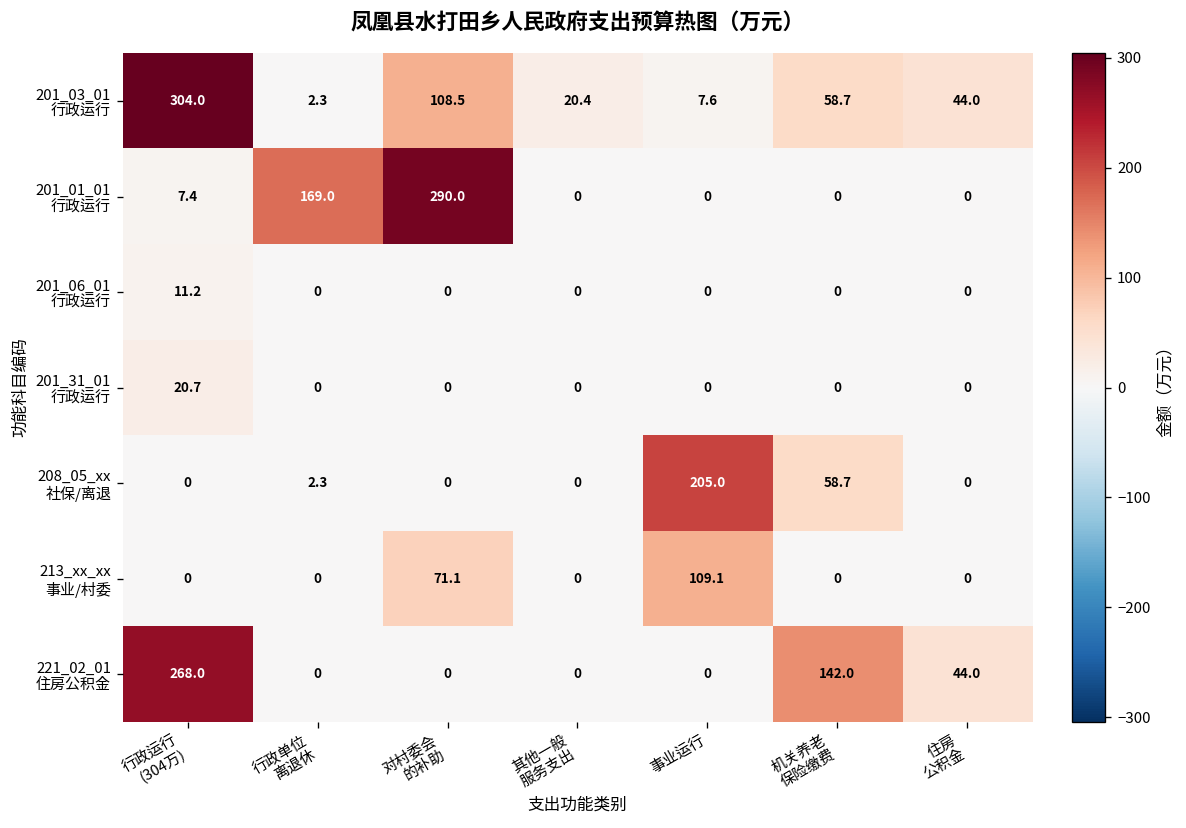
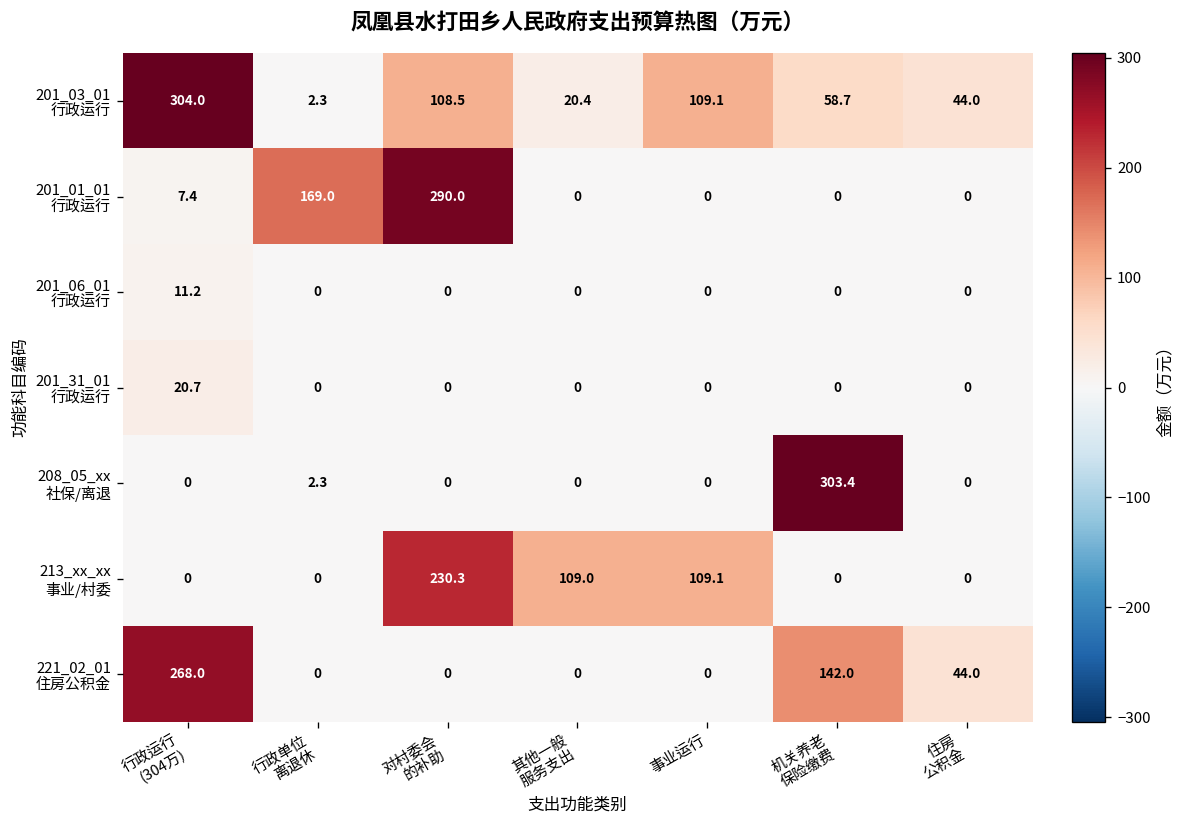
201_03_01 行政运行, 事业运行: 7.6 -> 109.1
208_05_xx 社保/离退, 事业运行: 205.0 -> 0
208_05_xx 社保/离退, 机关养老 保险缴费: 58.7 -> 303.4
213_xx_xx 事业/村委, 对村委会 的补助: 71.1 -> 230.3
213_xx_xx 事业/村委, 其他一般 服务支出: 0 -> 109.0
